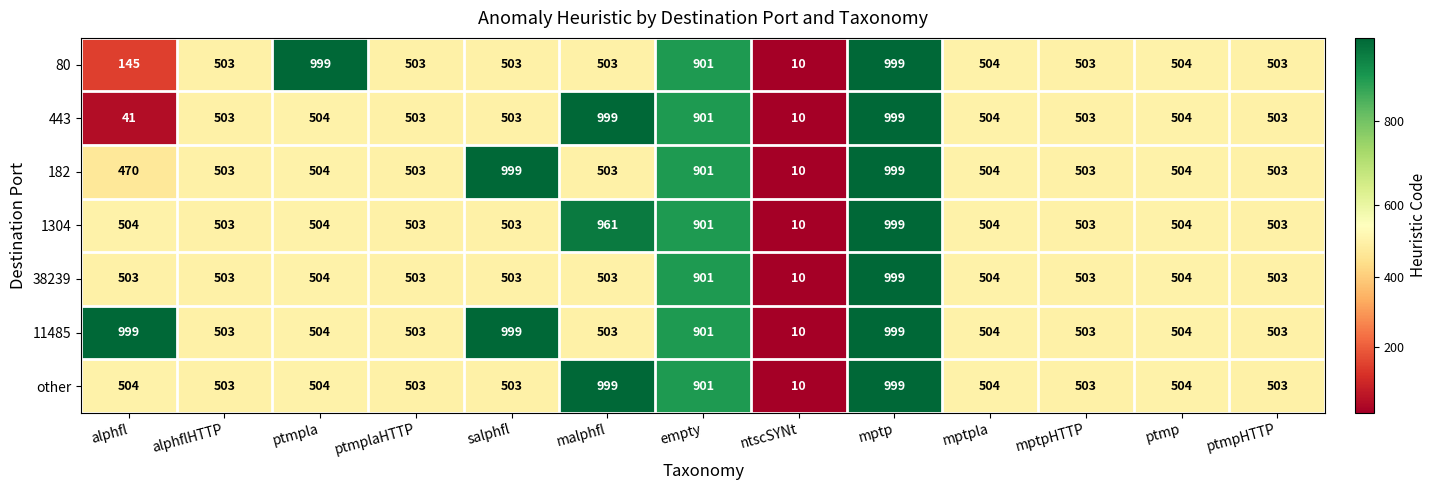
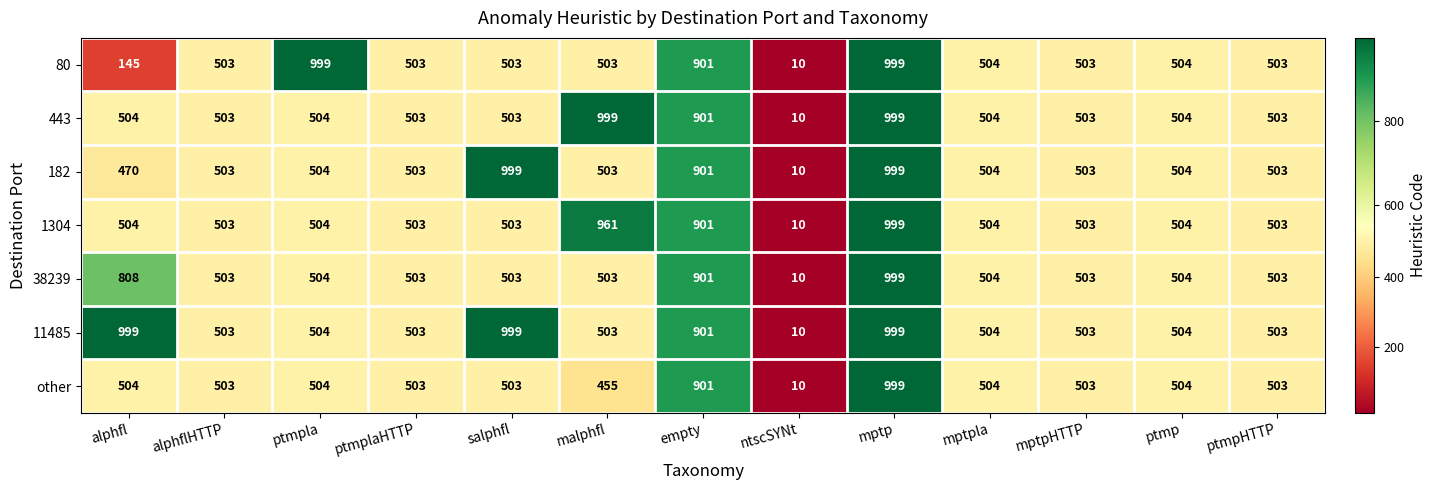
443, alphfl: 41 -> 504
38239, alphfl: 503 -> 808
other, malphfl: 999 -> 455
